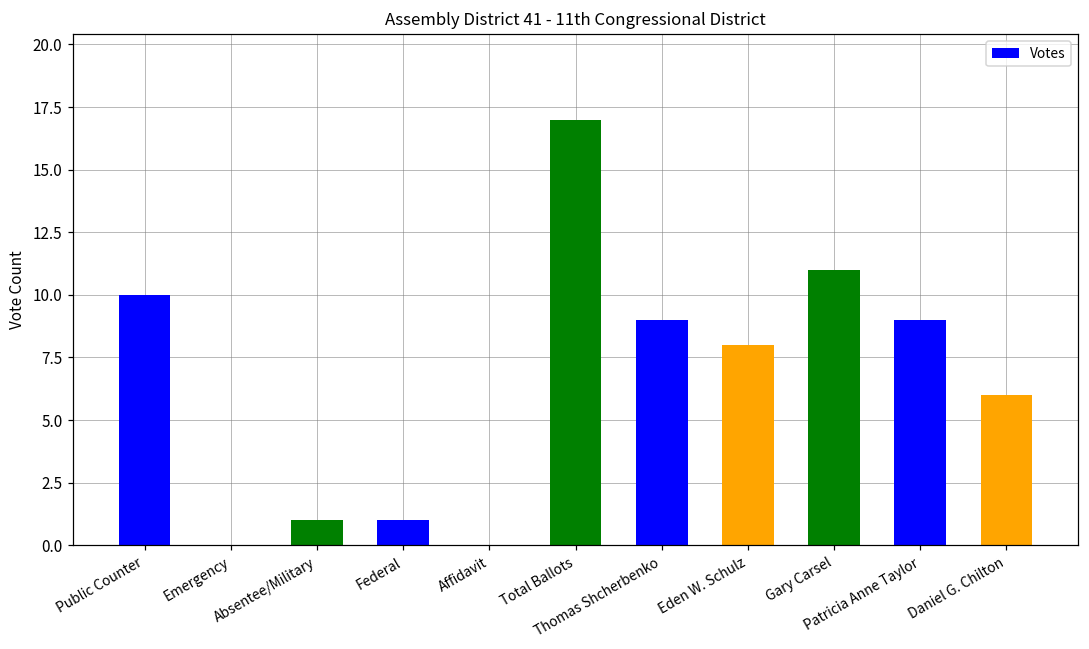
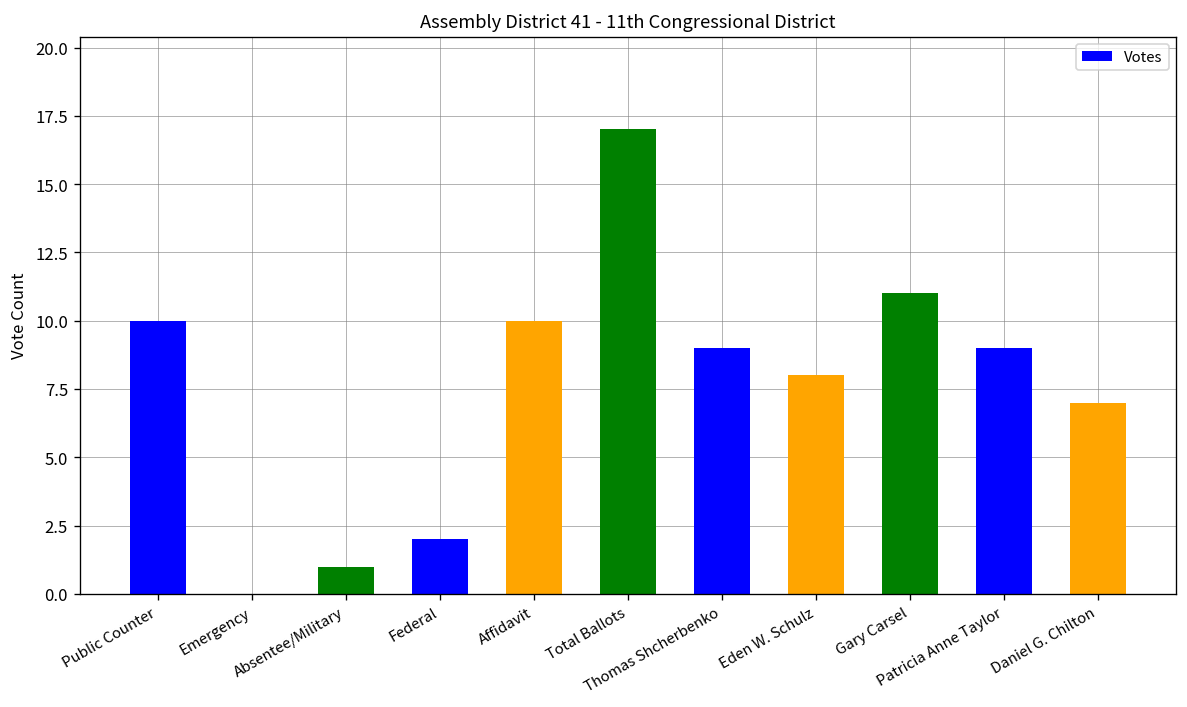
Federal: 1 -> 2
Affidavit: 0 -> 10
Daniel G. Chilton: 6 -> 7
